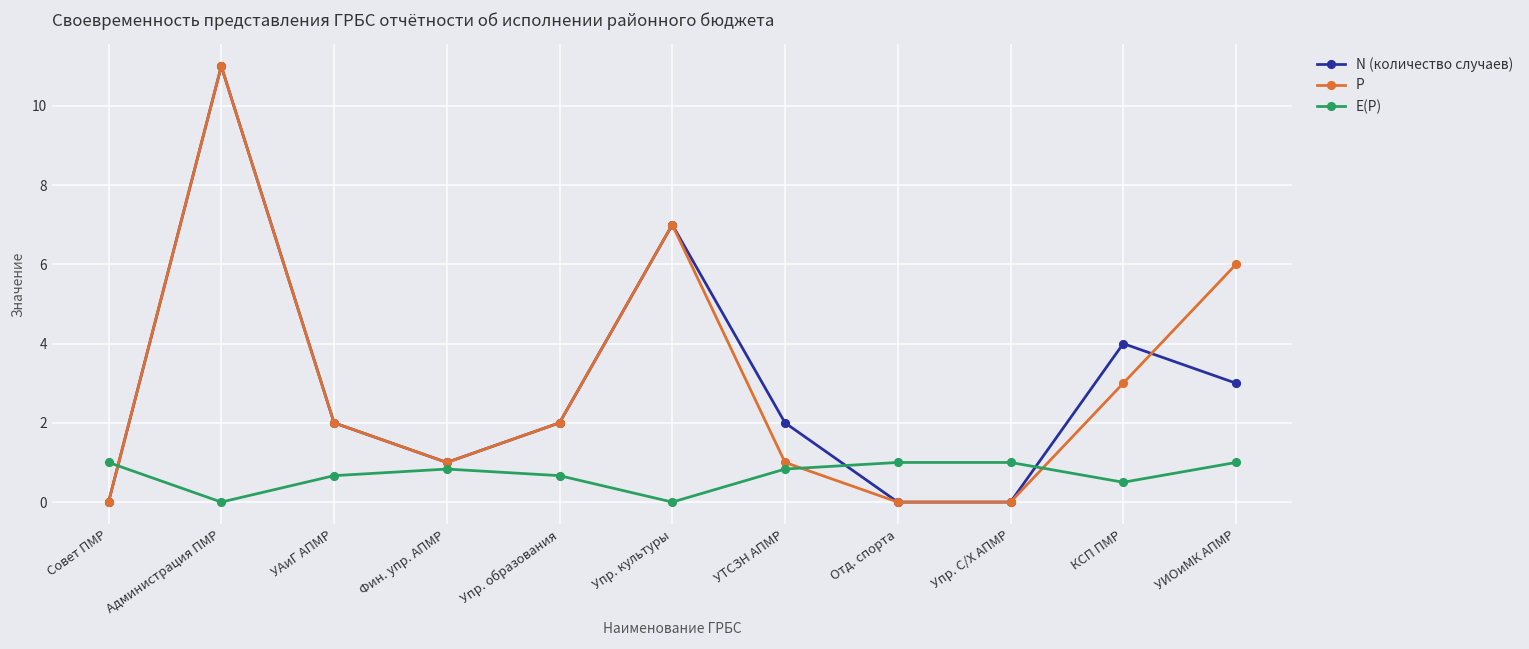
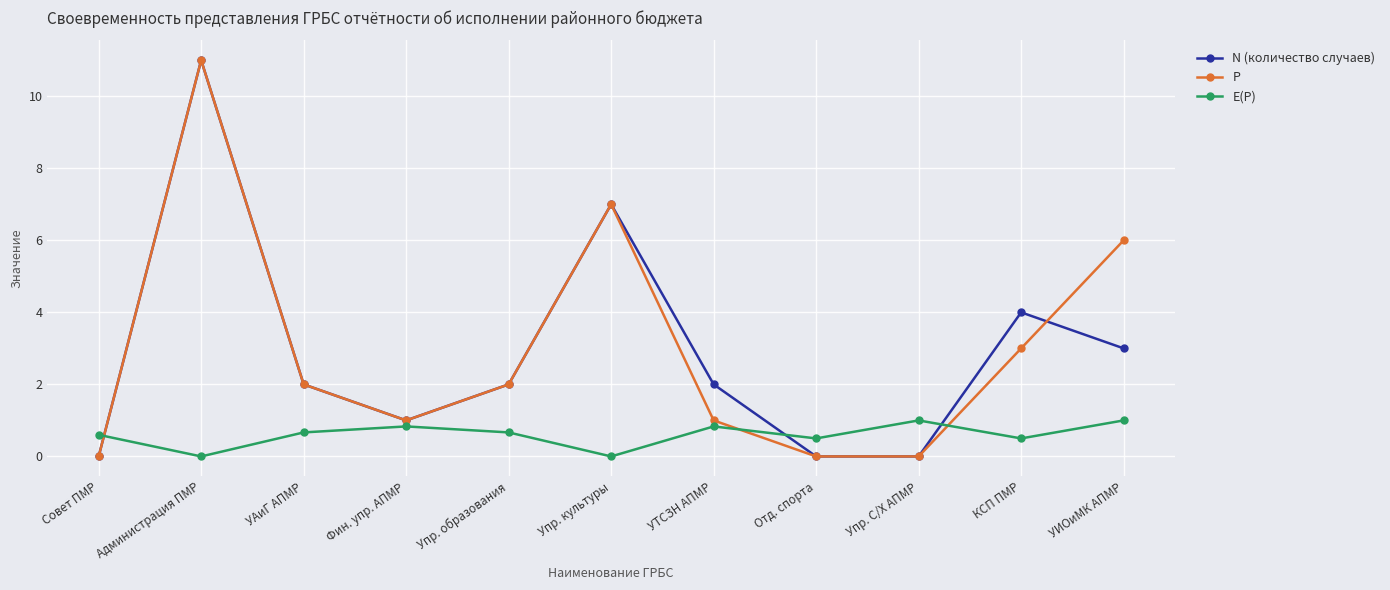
E(P), Совет ПМР: 1.0 -> 0.6
E(P), Отд. спорта: 1.0 -> 0.5
